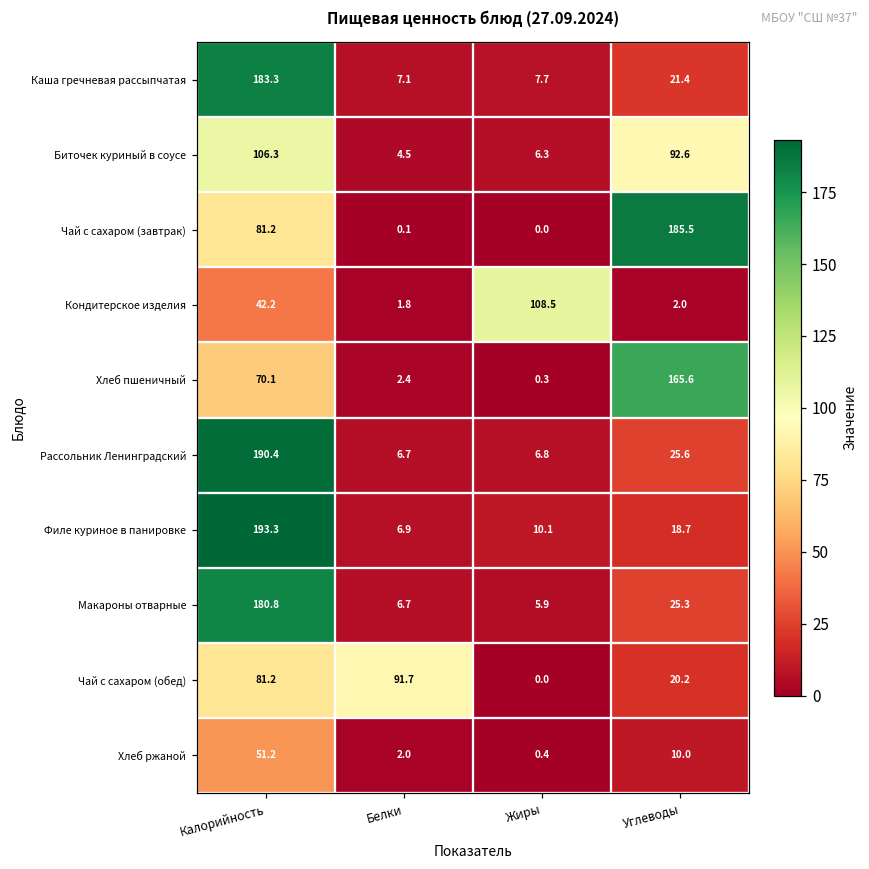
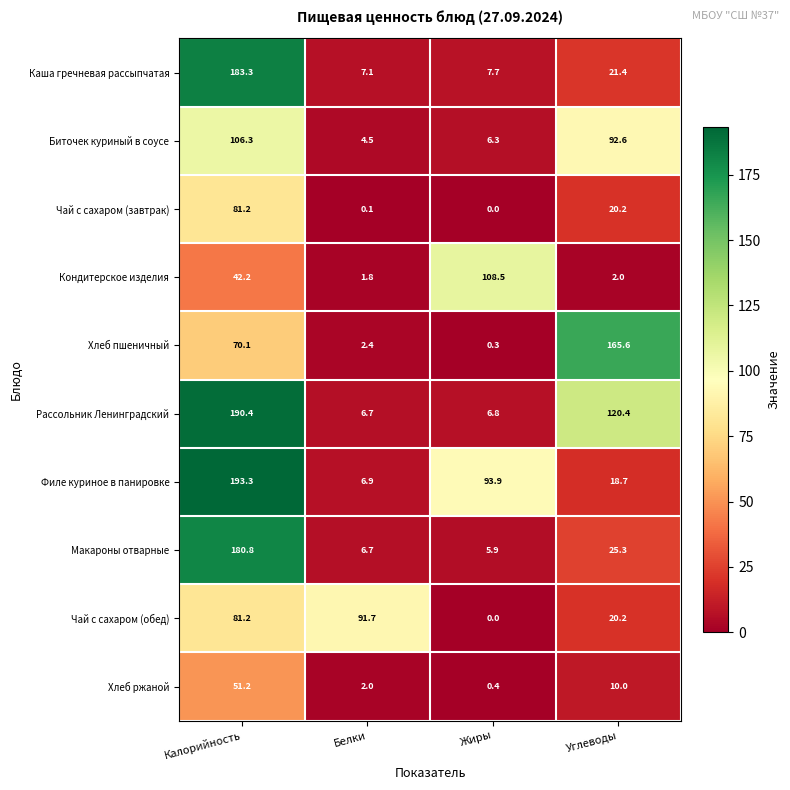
Чай с сахаром (завтрак), Углеводы: 185.5 -> 20.2
Рассольник Ленинградский, Углеводы: 25.6 -> 120.4
Филе куриное в панировке, Жиры: 10.1 -> 93.9
